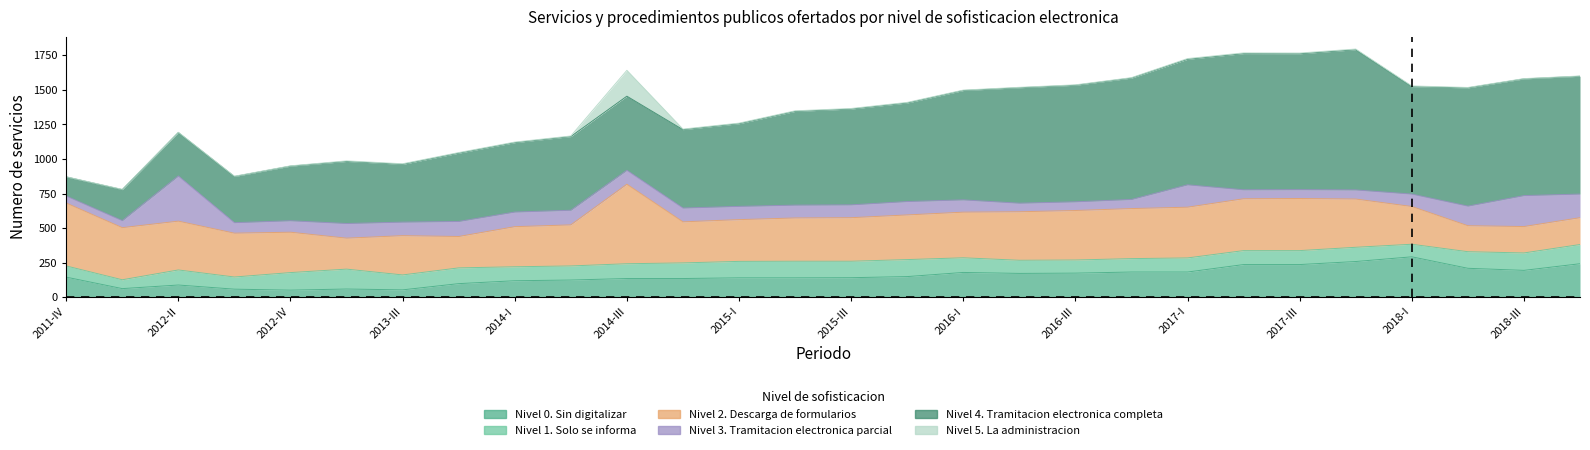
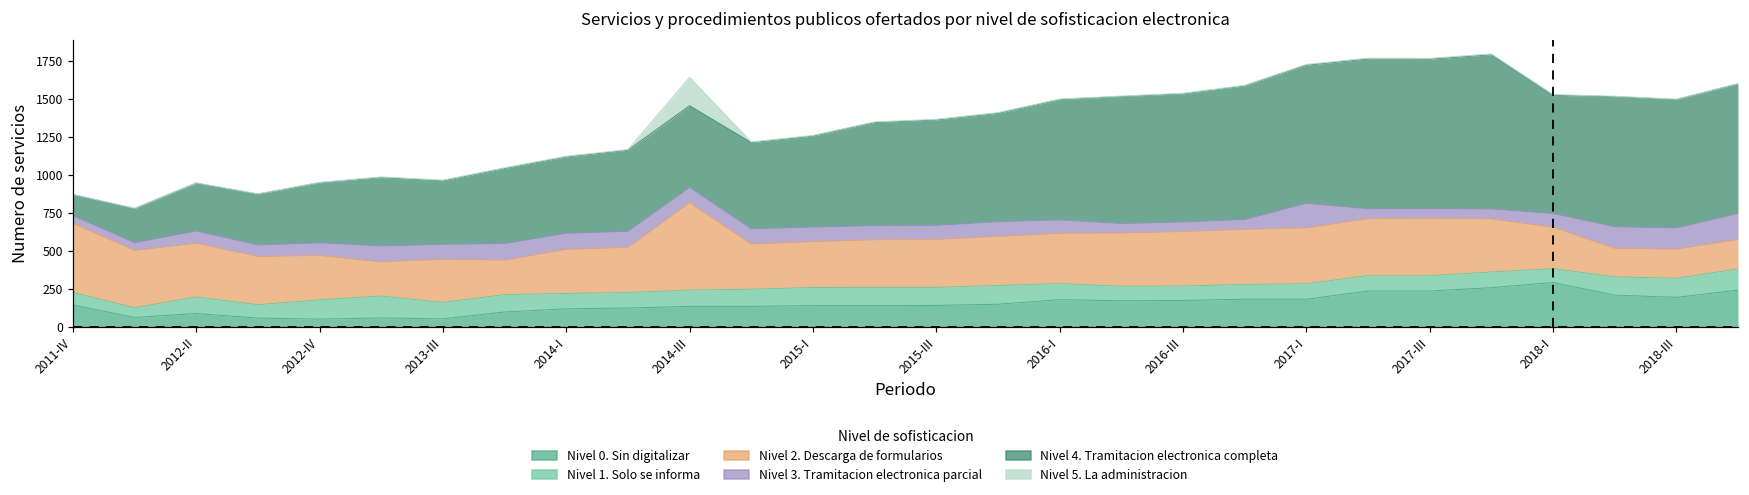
Nivel 3. Tramitacion electronica parcial, 2012-II: 330 -> 80
Nivel 3. Tramitacion electronica parcial, 2018-III: 220 -> 140
